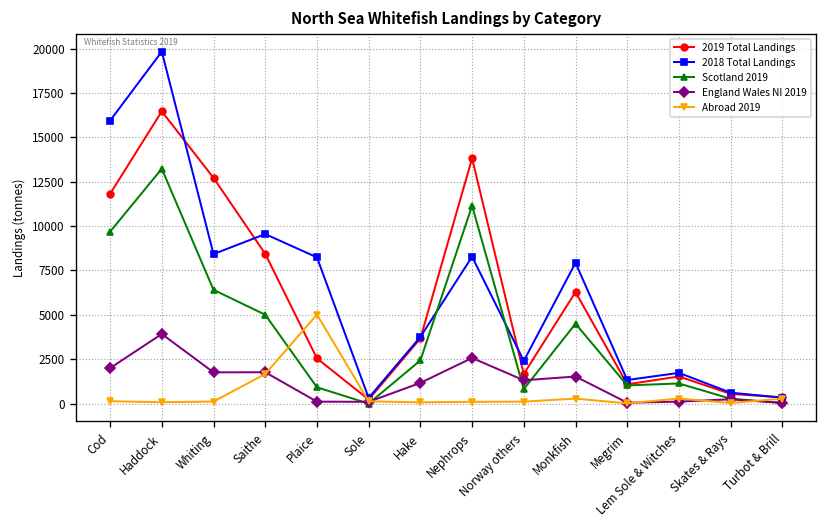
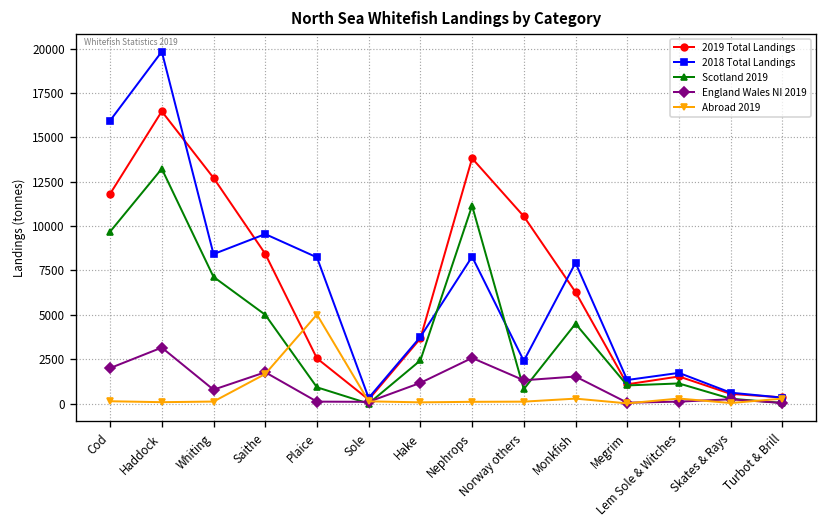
England Wales NI 2019, Haddock: 3900 -> 3200
Scotland 2019, Whiting: 6400 -> 7100
England Wales NI 2019, Whiting: 1800 -> 800
2019 Total Landings, Norway others: 1700 -> 10500
